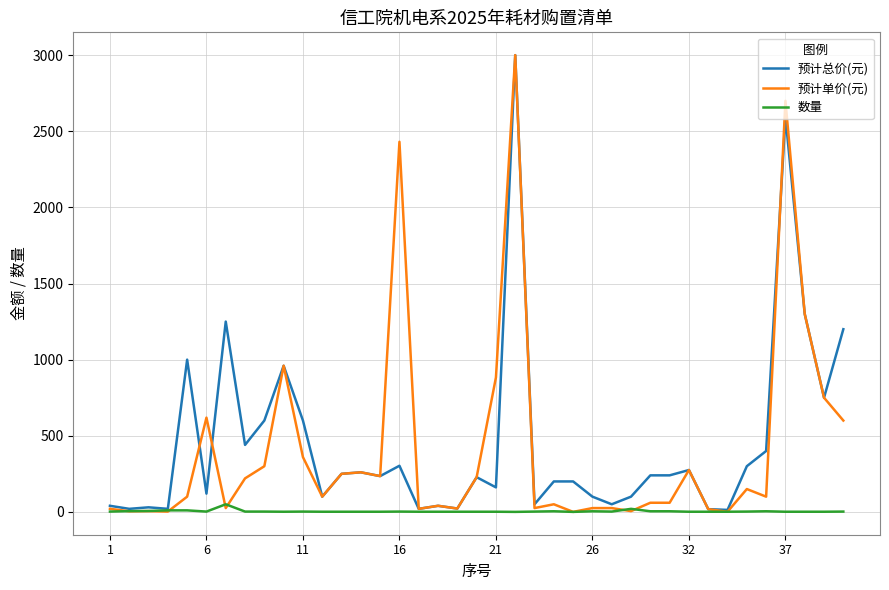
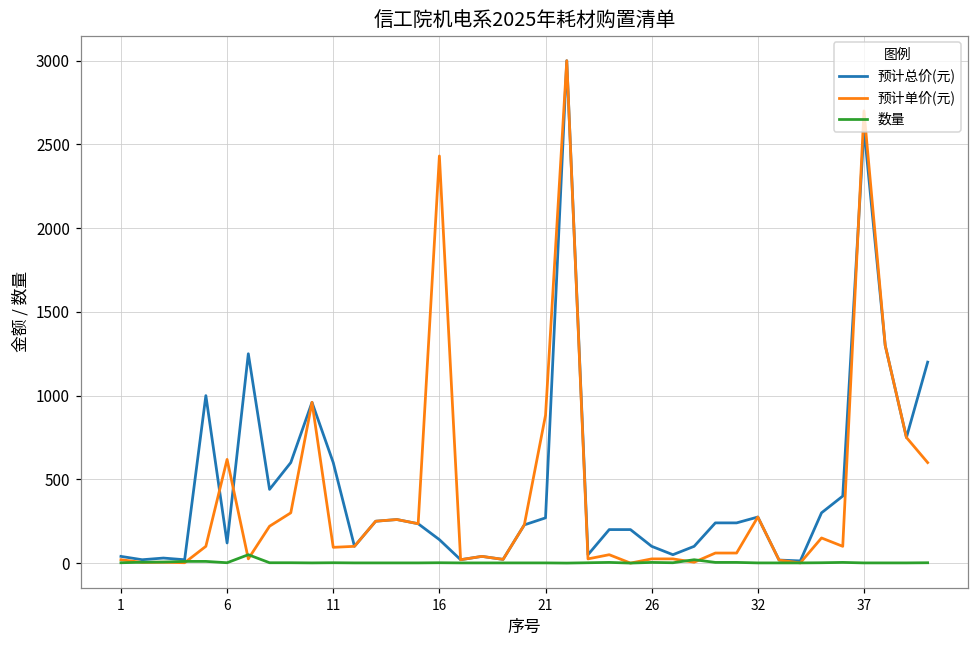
预计单价(元), 11: 360 -> 90
预计总价(元), 16: 300 -> 140
预计总价(元), 21: 160 -> 270
